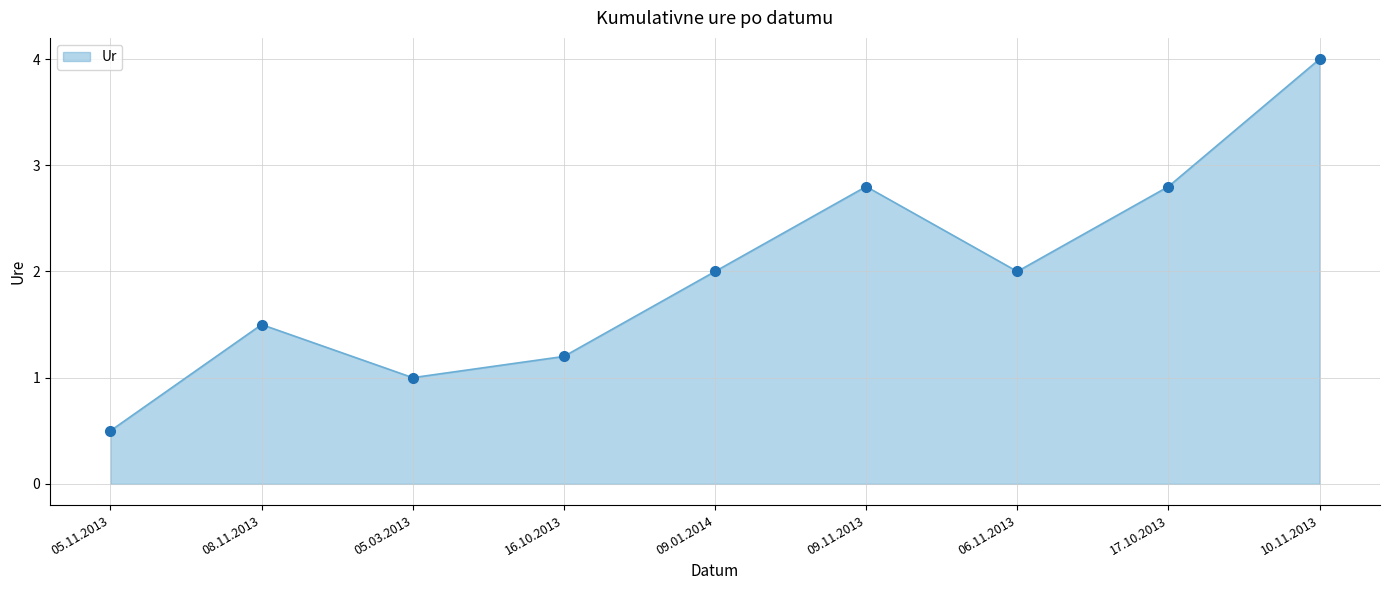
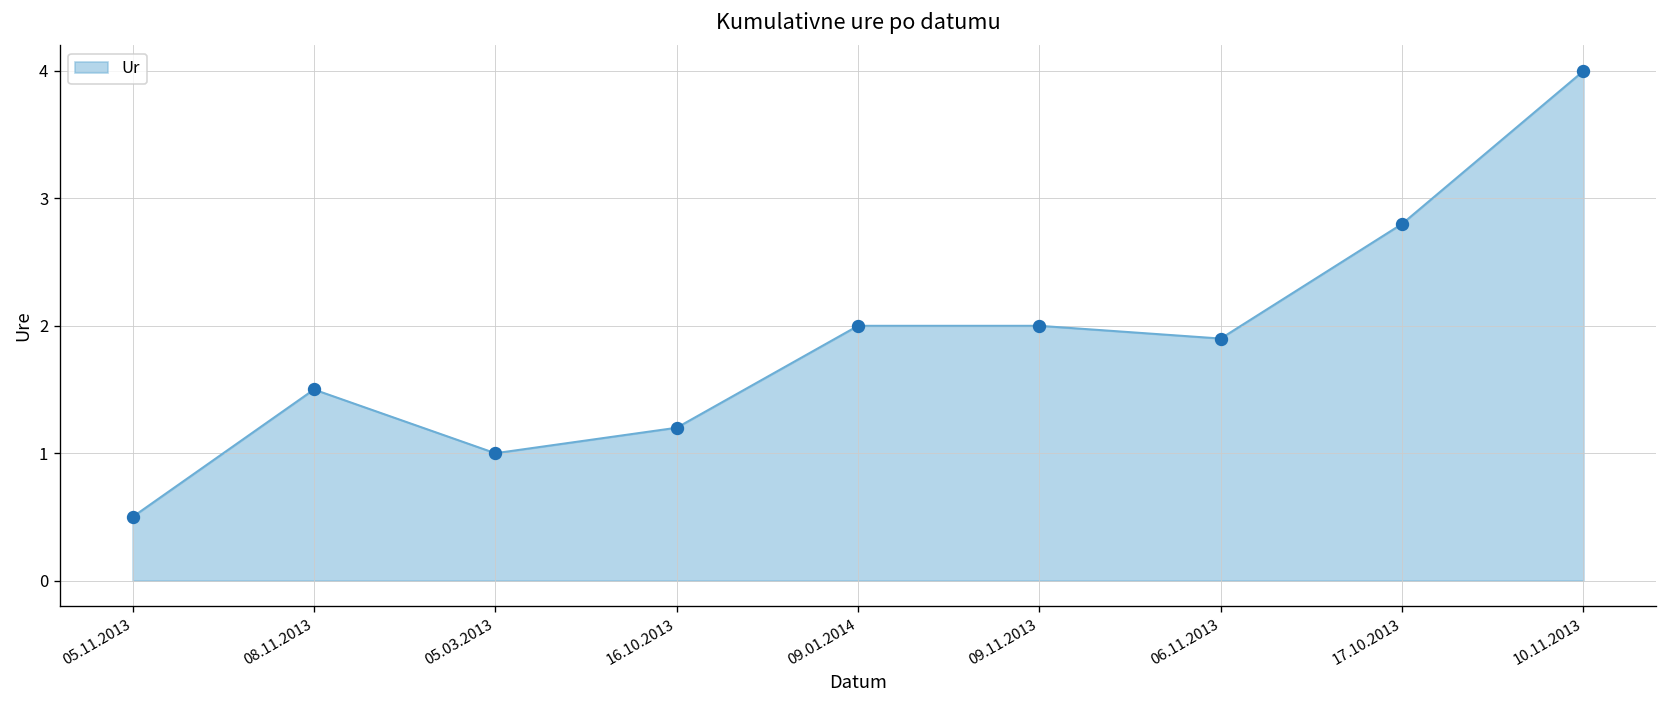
09.11.2013: 2.8 -> 2.0
06.11.2013: 2.0 -> 1.9
